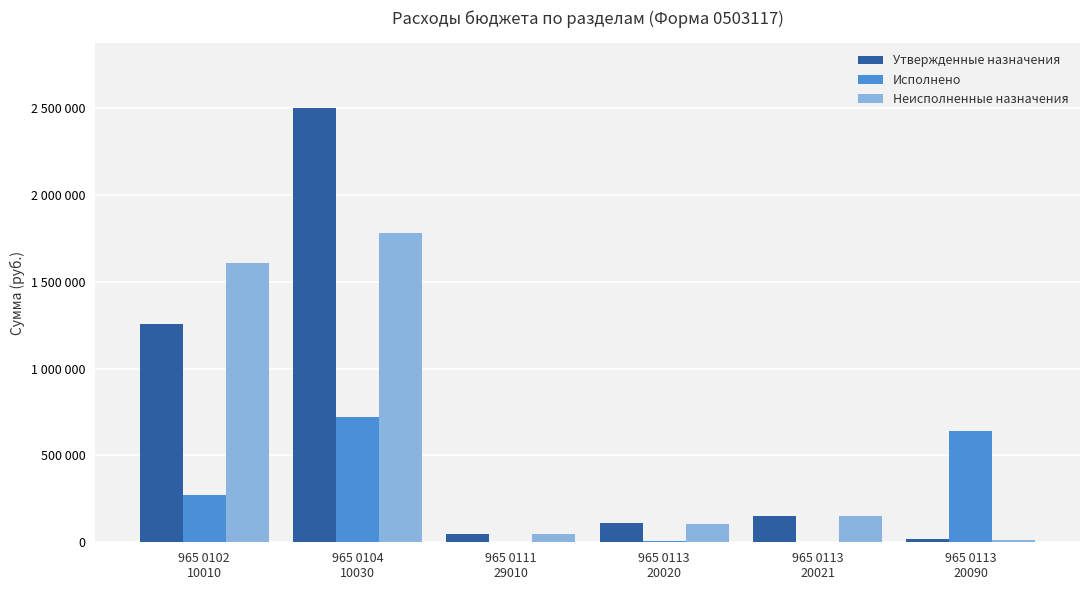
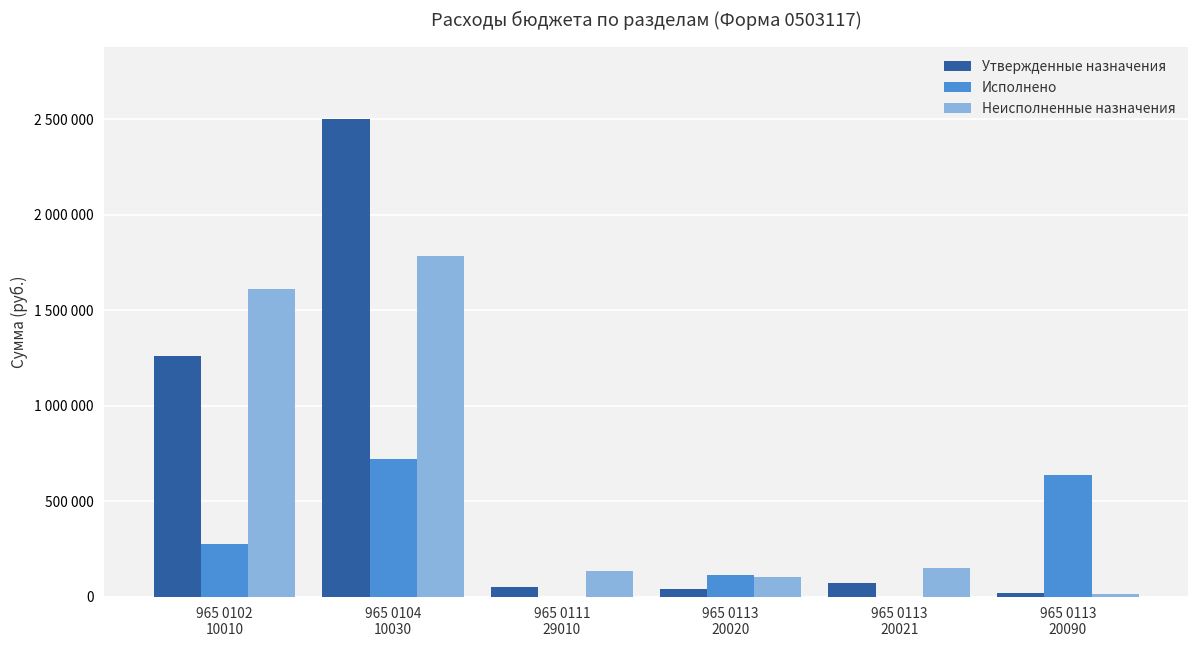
Неисполненные назначения, 965 0111 29010: 50000 -> 130000
Утвержденные назначения, 965 0113 20020: 110000 -> 40000
Исполнено, 965 0113 20020: 10000 -> 110000
Утвержденные назначения, 965 0113 20021: 150000 -> 70000
